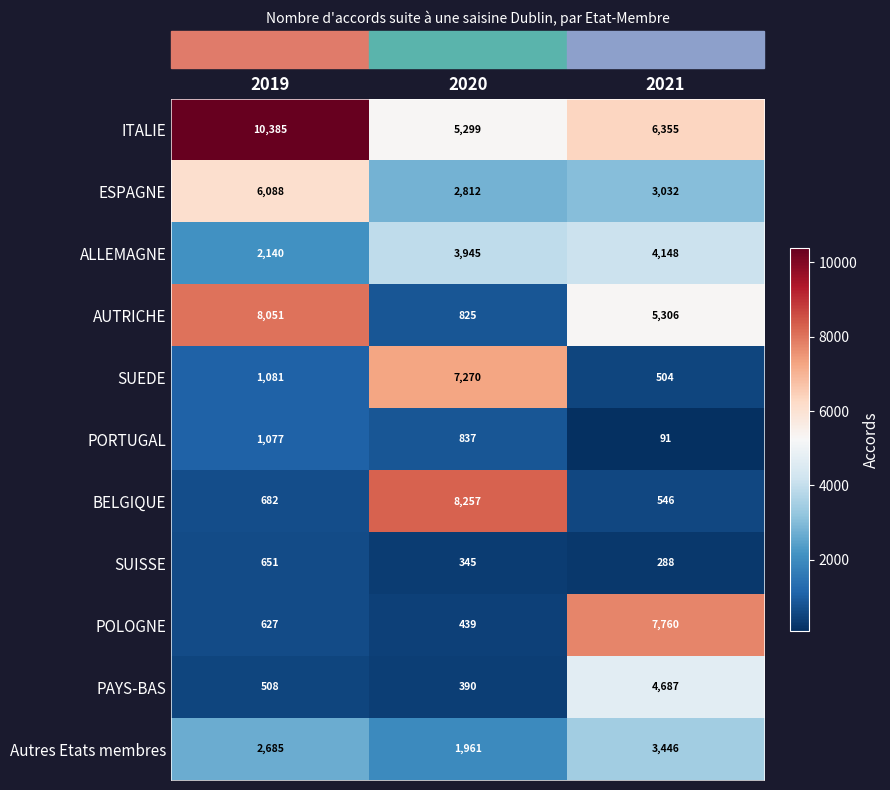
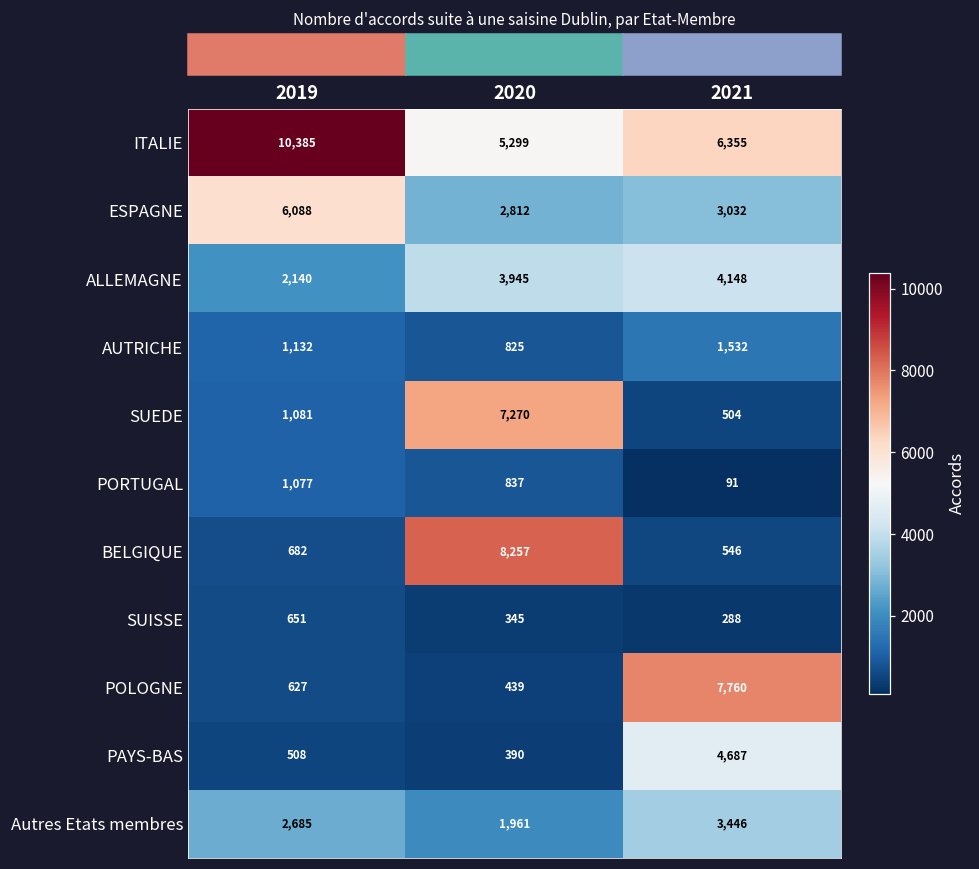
AUTRICHE, 2019: 8,051 -> 1,132
AUTRICHE, 2021: 5,306 -> 1,532
